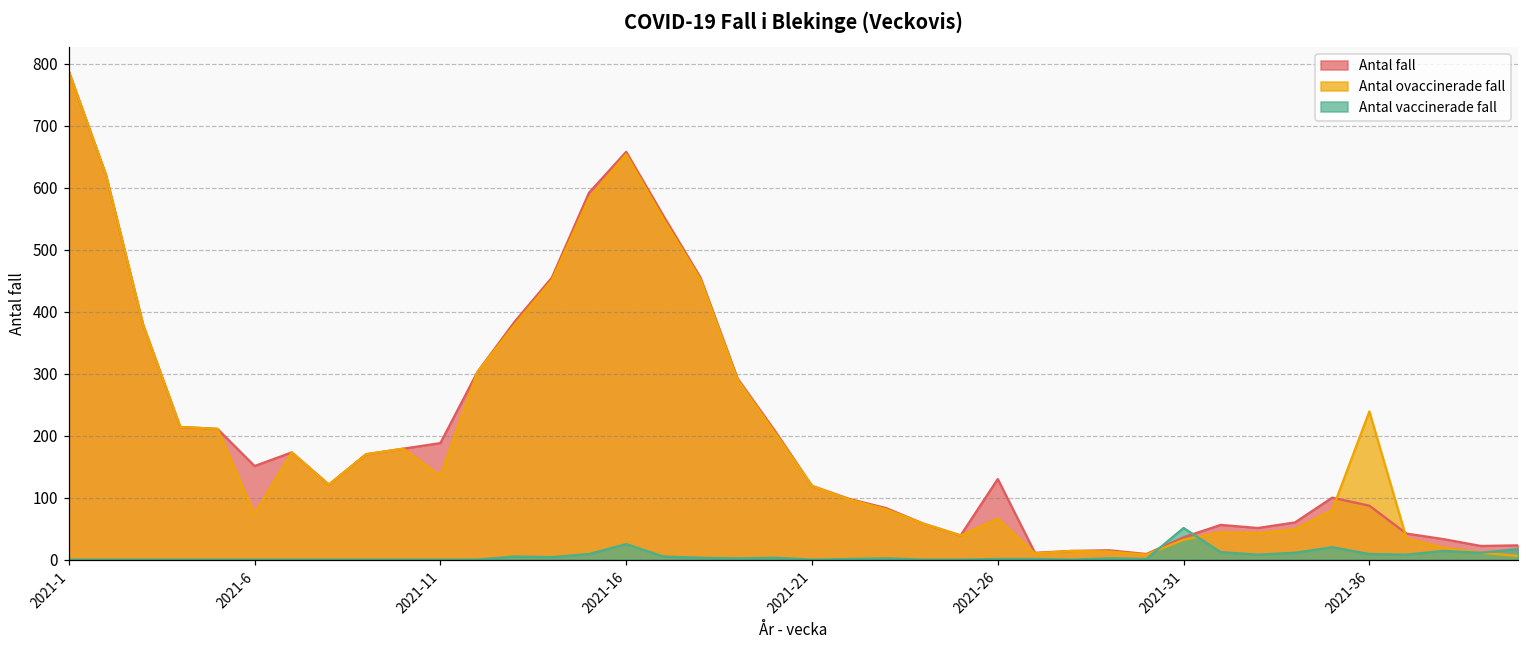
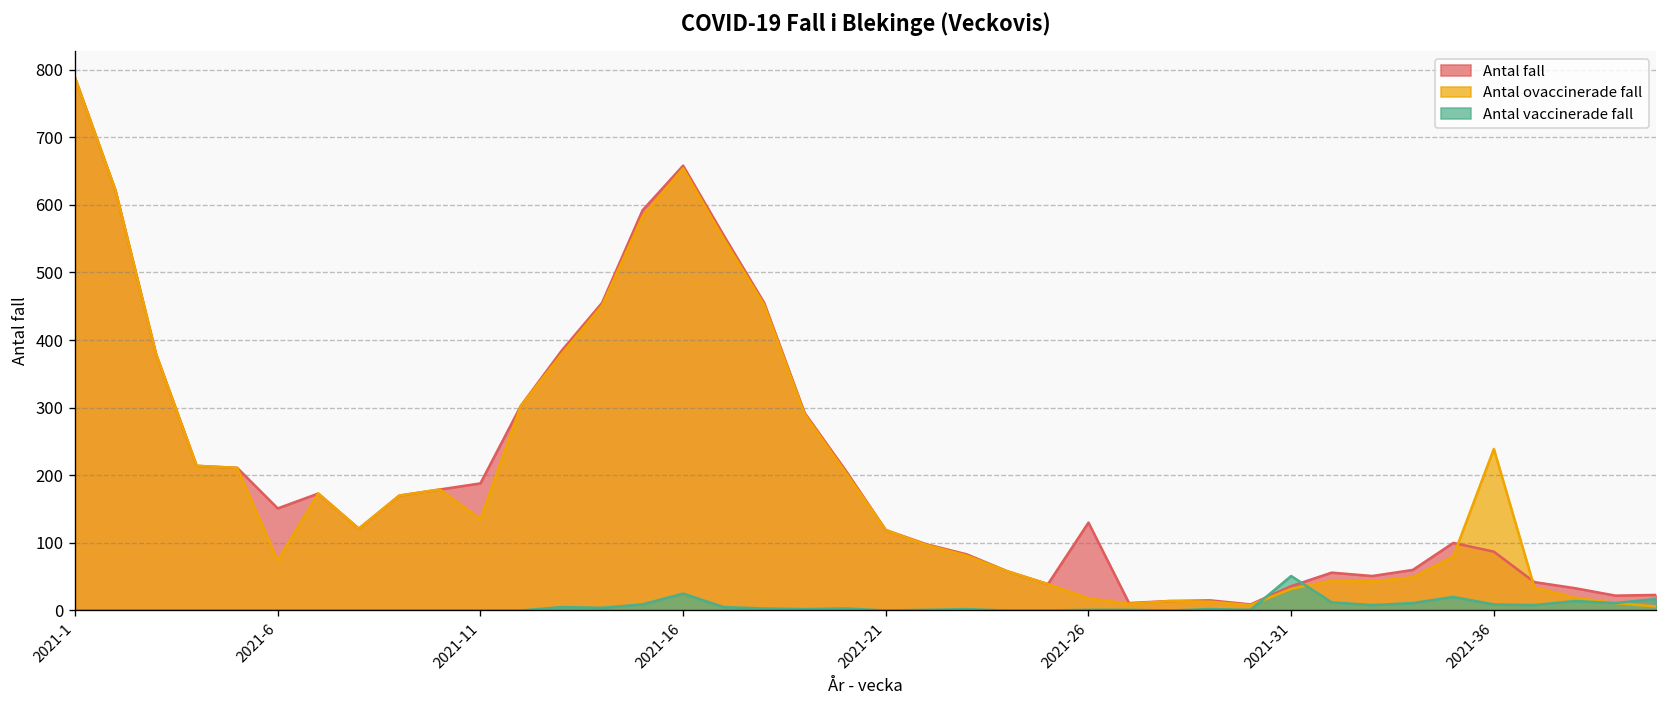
Antal ovaccinerade fall, 2021-26: 70 -> 20
